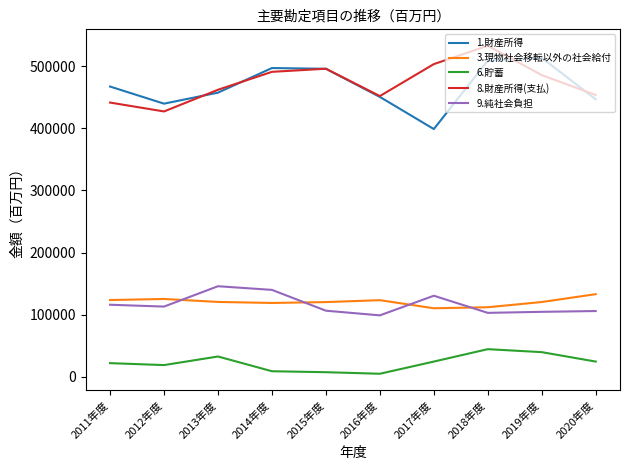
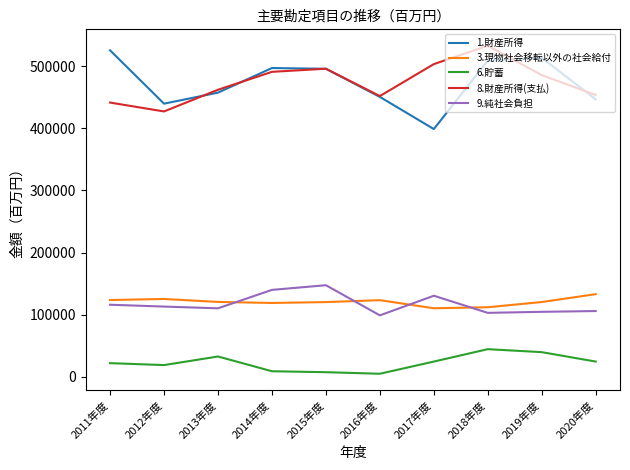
1.財産所得, 2011年度: 470000 -> 530000
9.純社会負担, 2013年度: 150000 -> 110000
9.純社会負担, 2015年度: 110000 -> 150000
